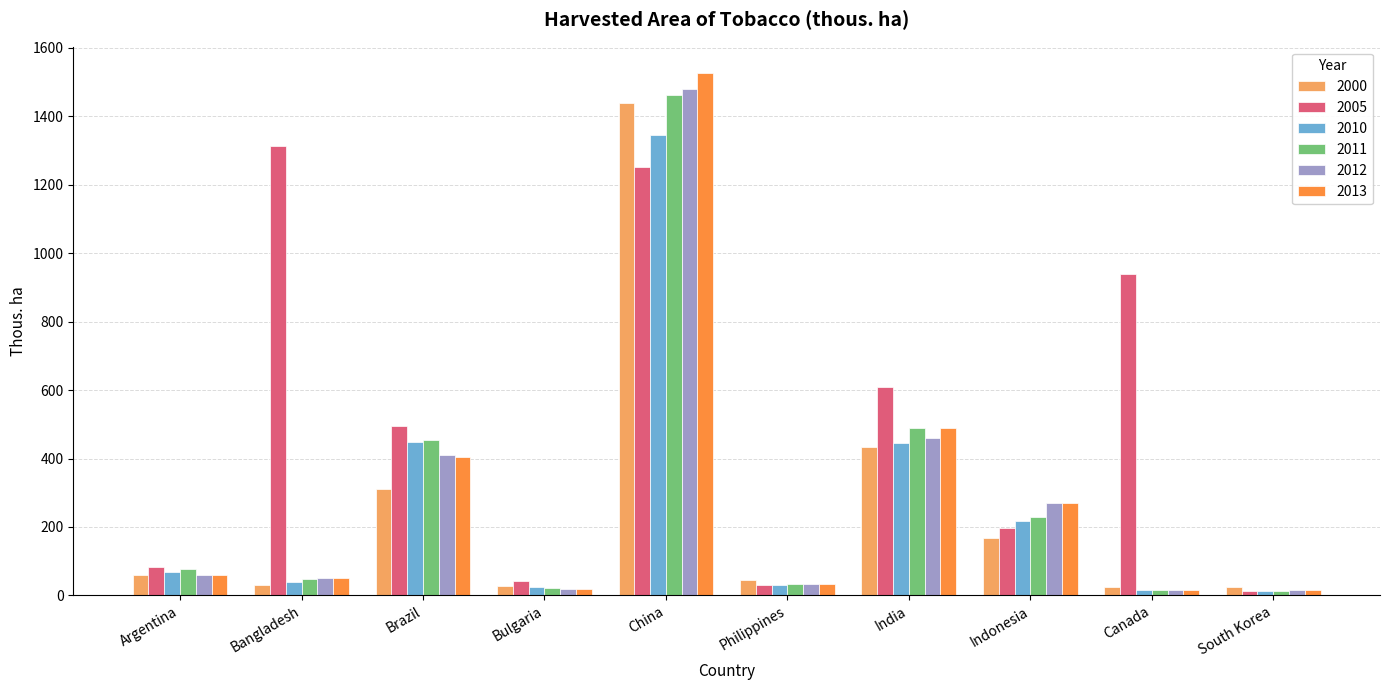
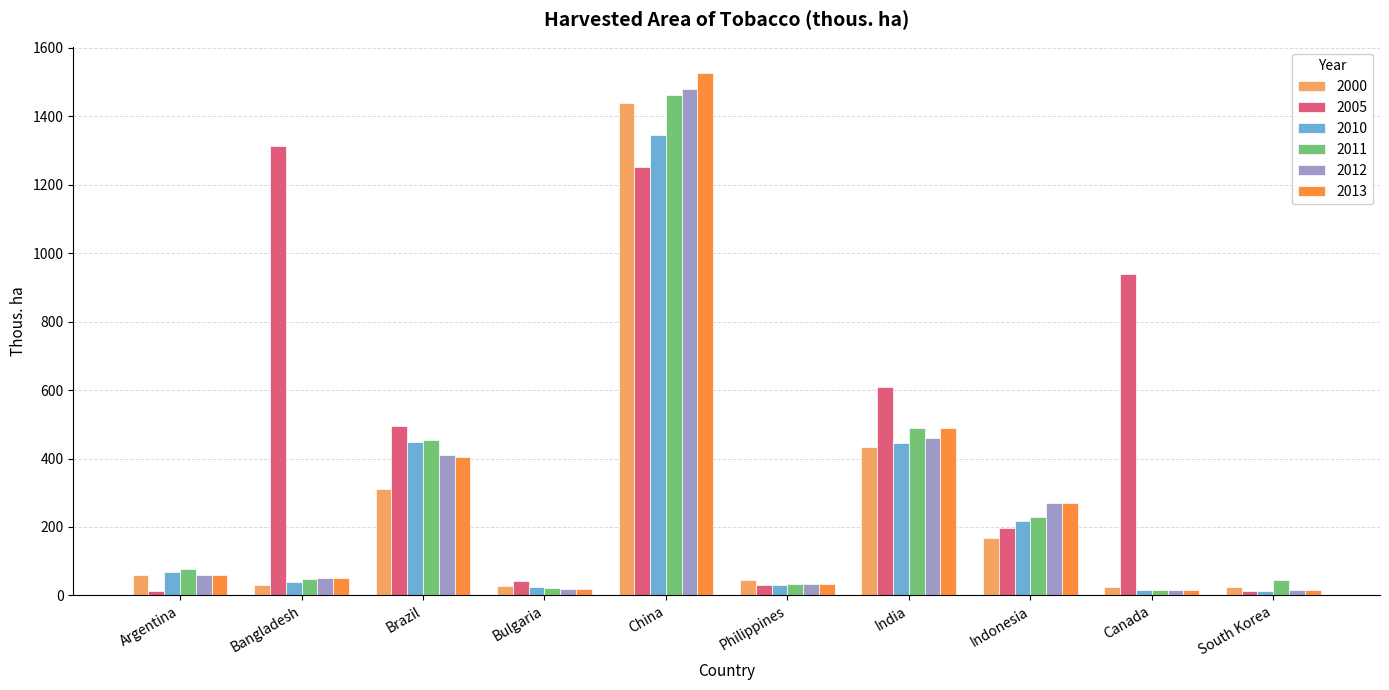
2005, Argentina: 80 -> 10
2011, South Korea: 10 -> 50
